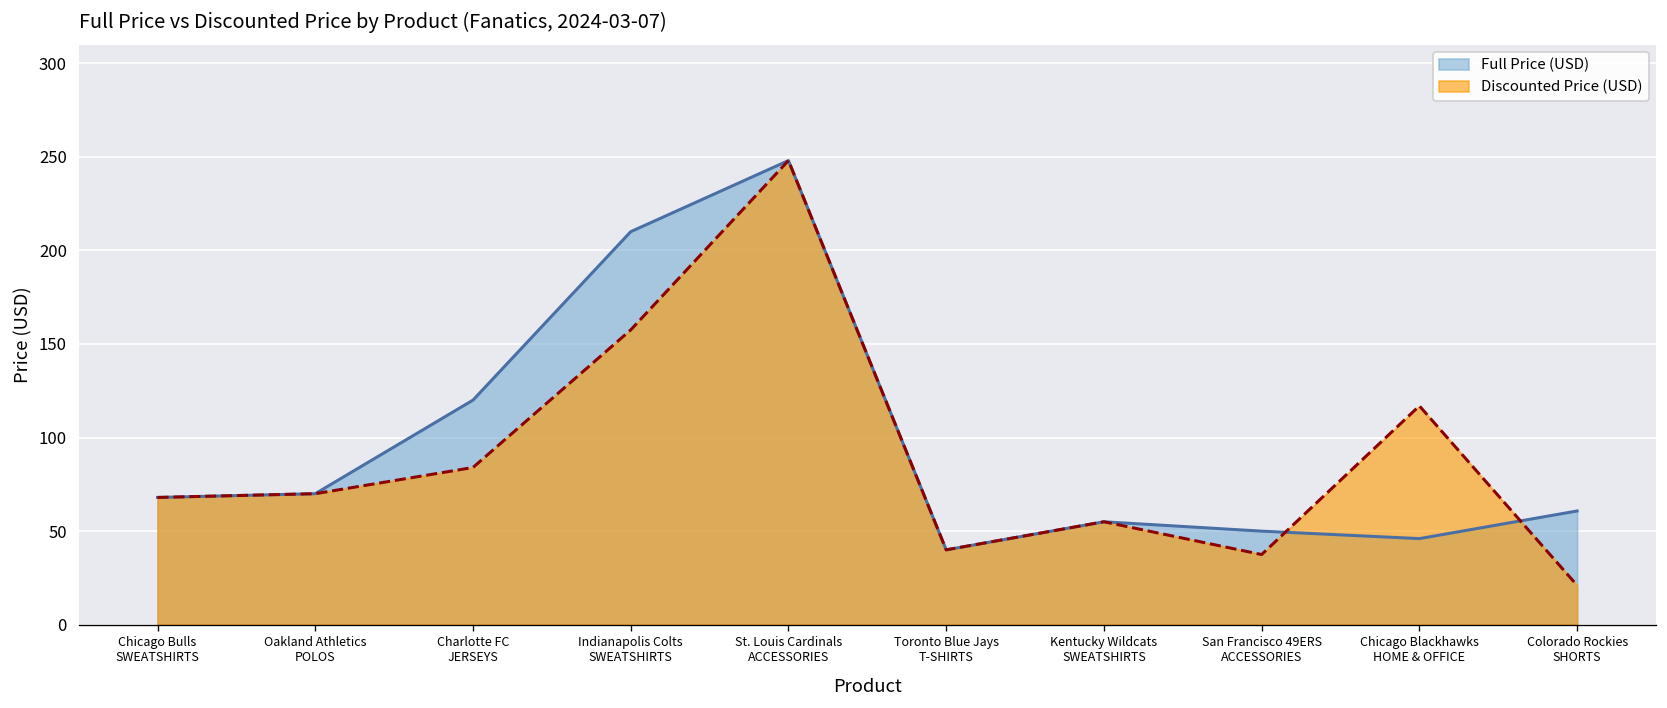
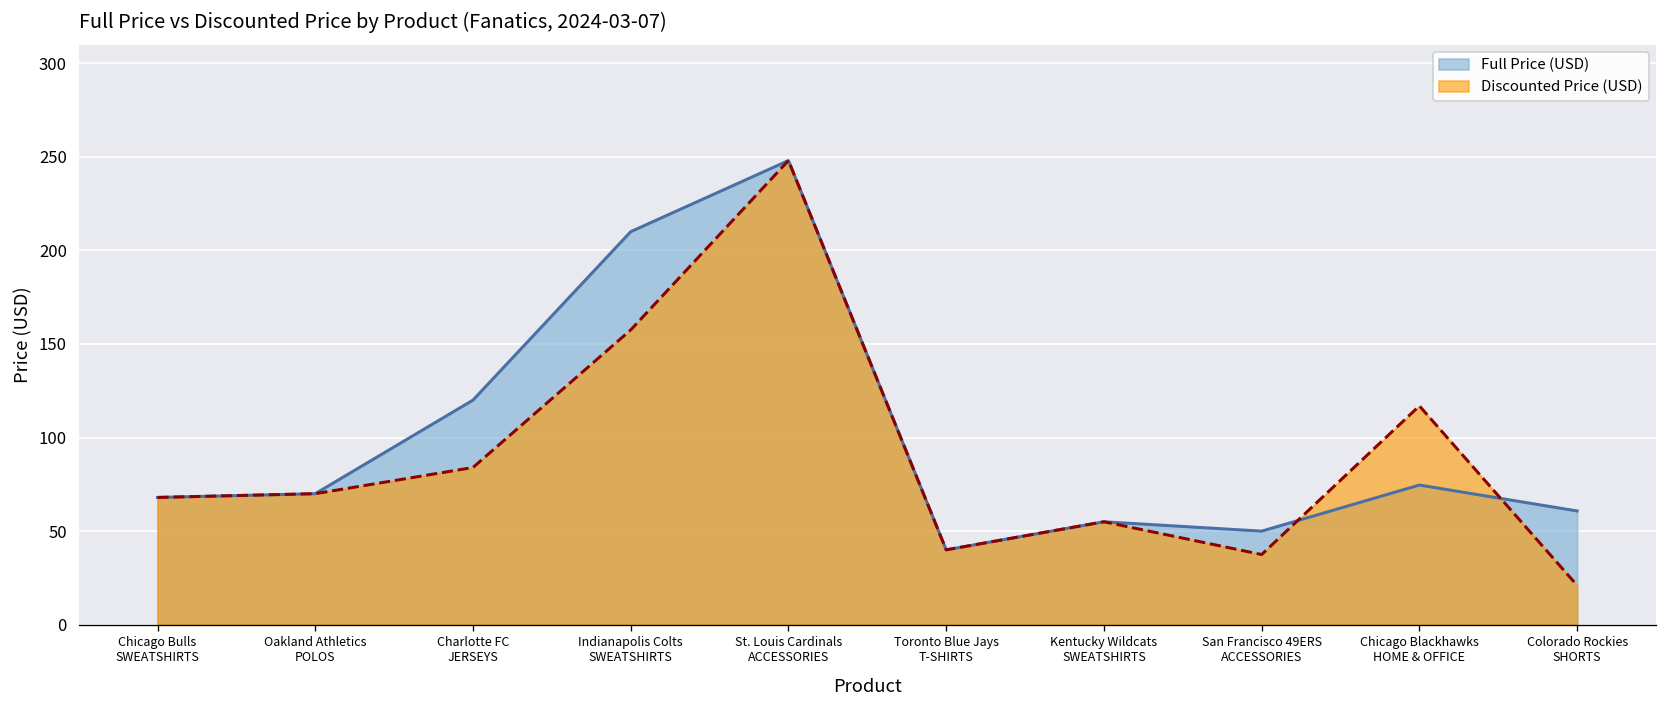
Full Price (USD), Chicago Blackhawks HOME & OFFICE: 46 -> 75
